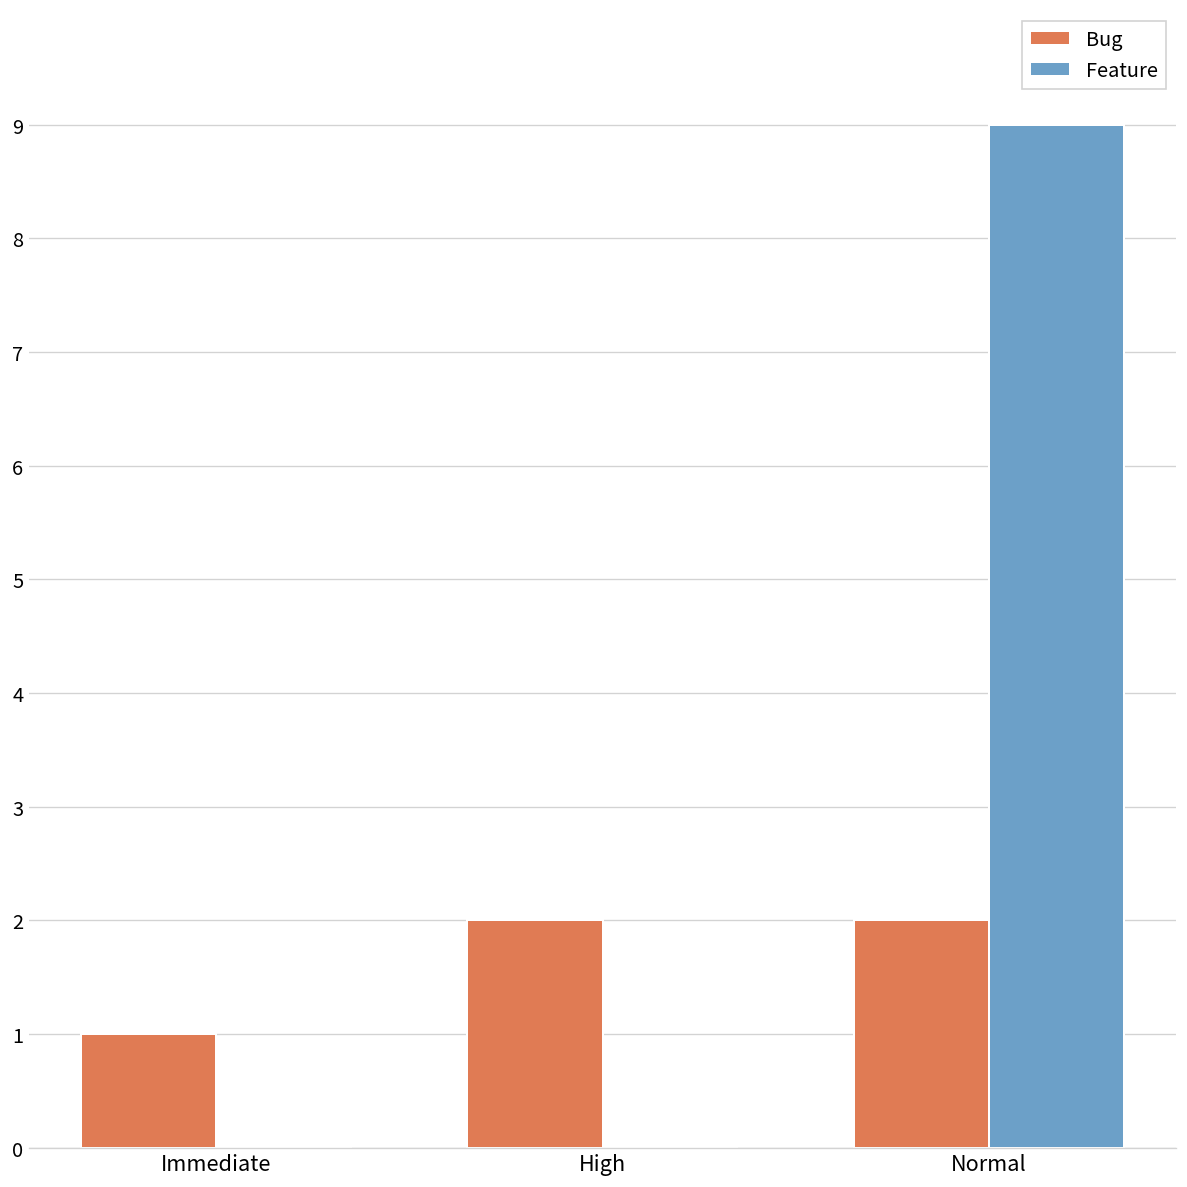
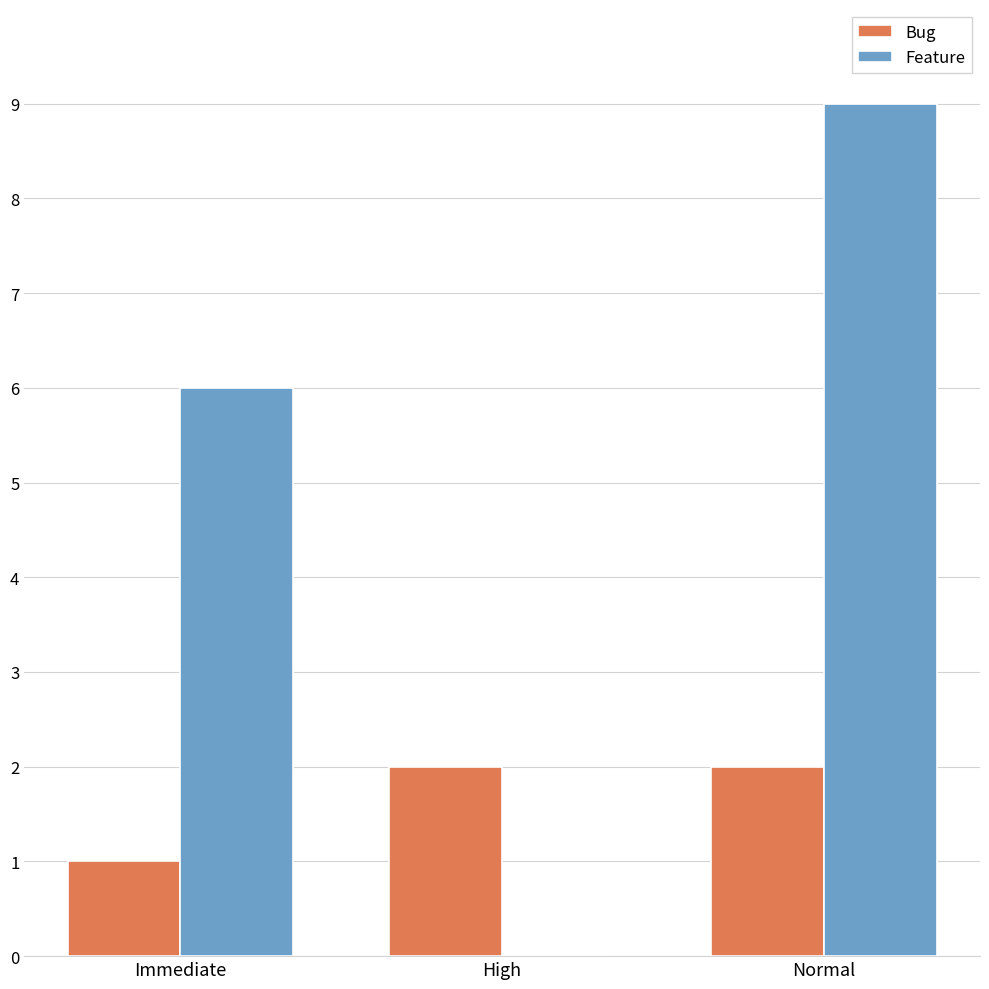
Feature, Immediate: 0 -> 6
